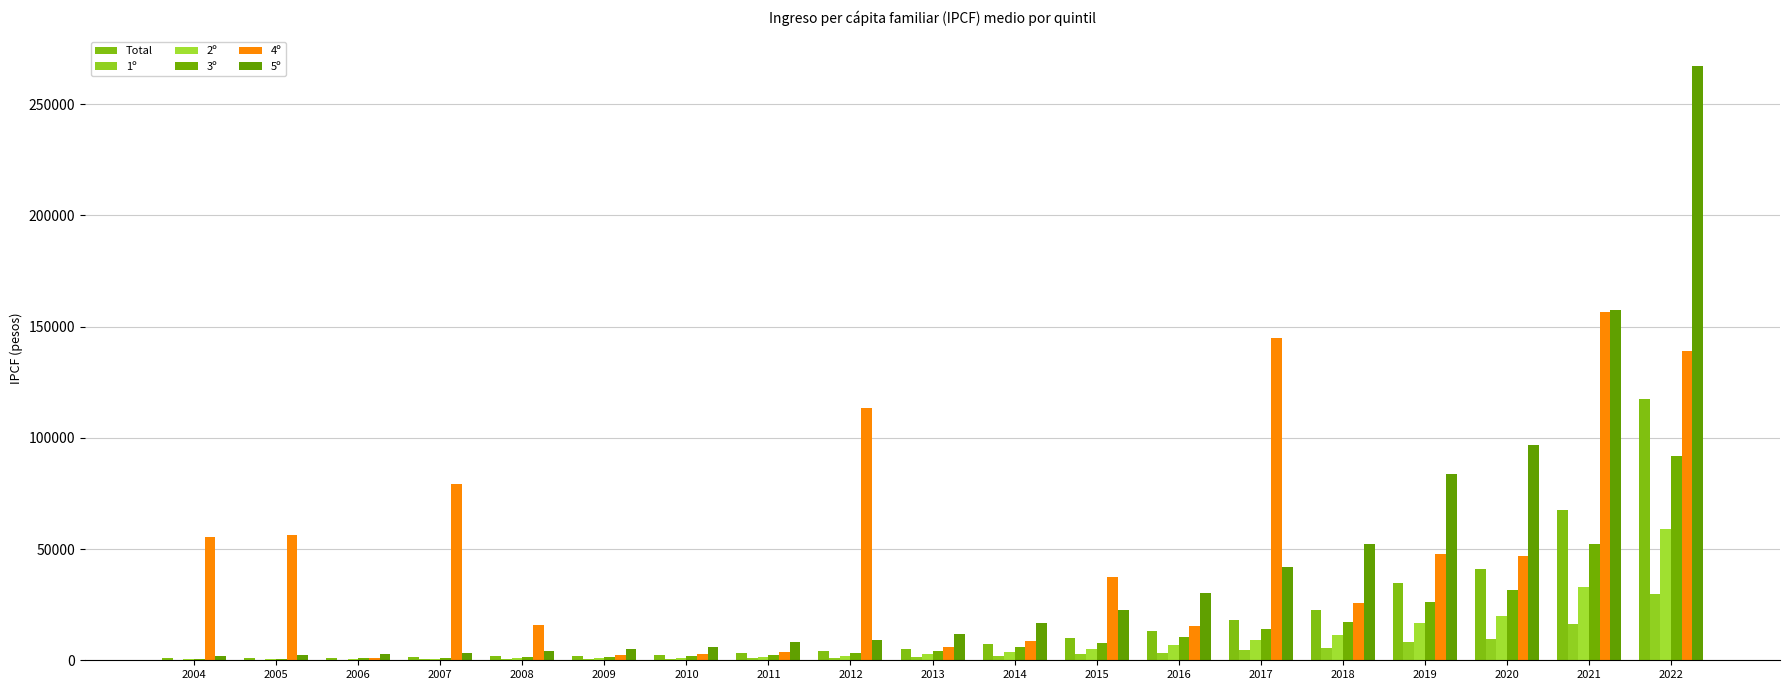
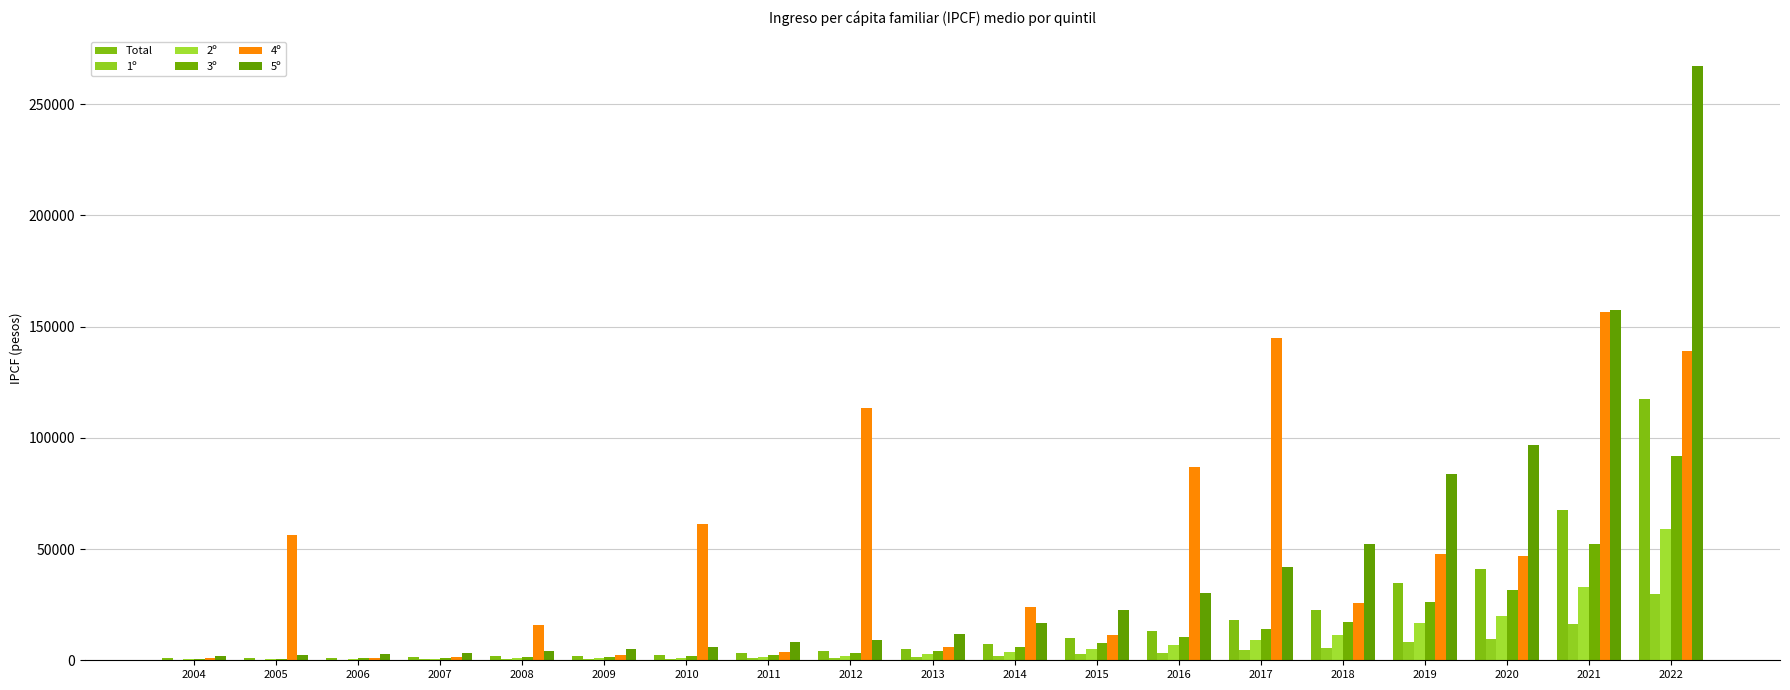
4º, 2004: 56000 -> 1000
4º, 2007: 79000 -> 2000
4º, 2010: 3000 -> 61000
4º, 2014: 8000 -> 24000
4º, 2015: 37000 -> 11000
4º, 2016: 15000 -> 87000
